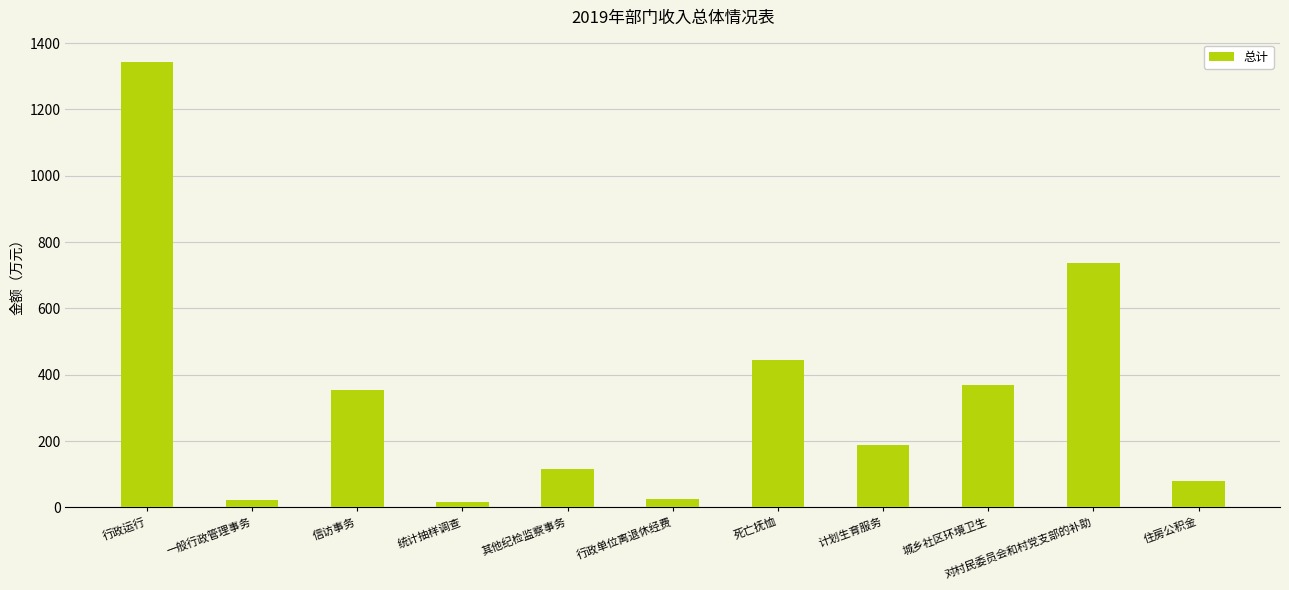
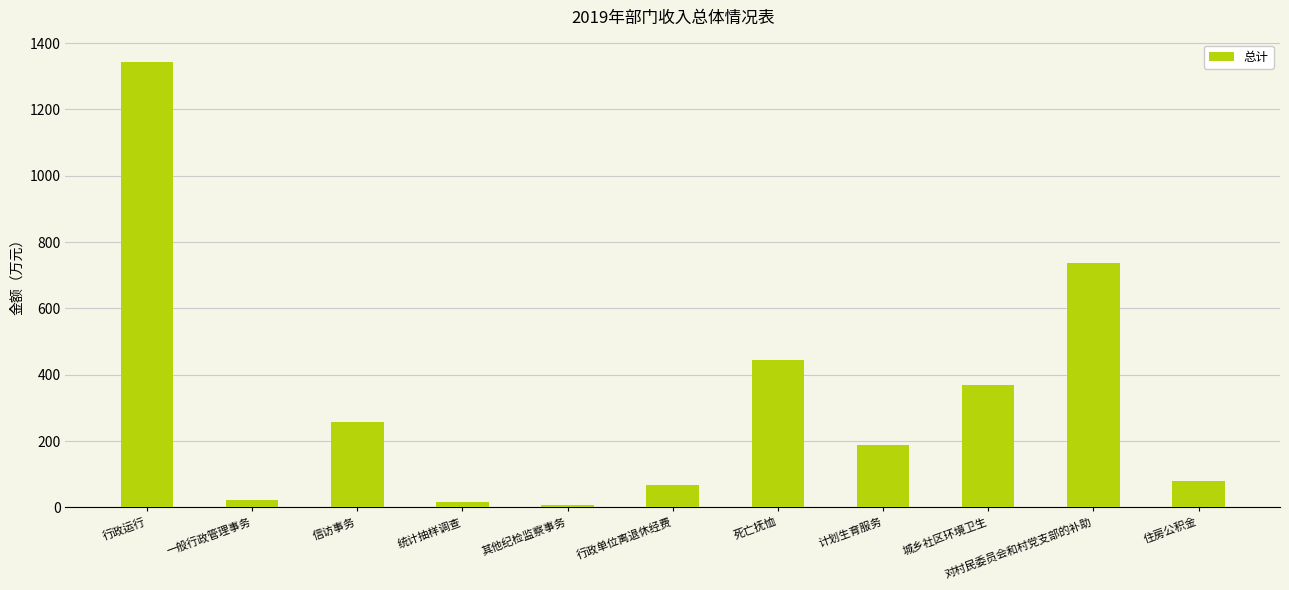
信访事务: 350 -> 260
其他纪检监察事务: 110 -> 10
行政单位离退休经费: 30 -> 70
